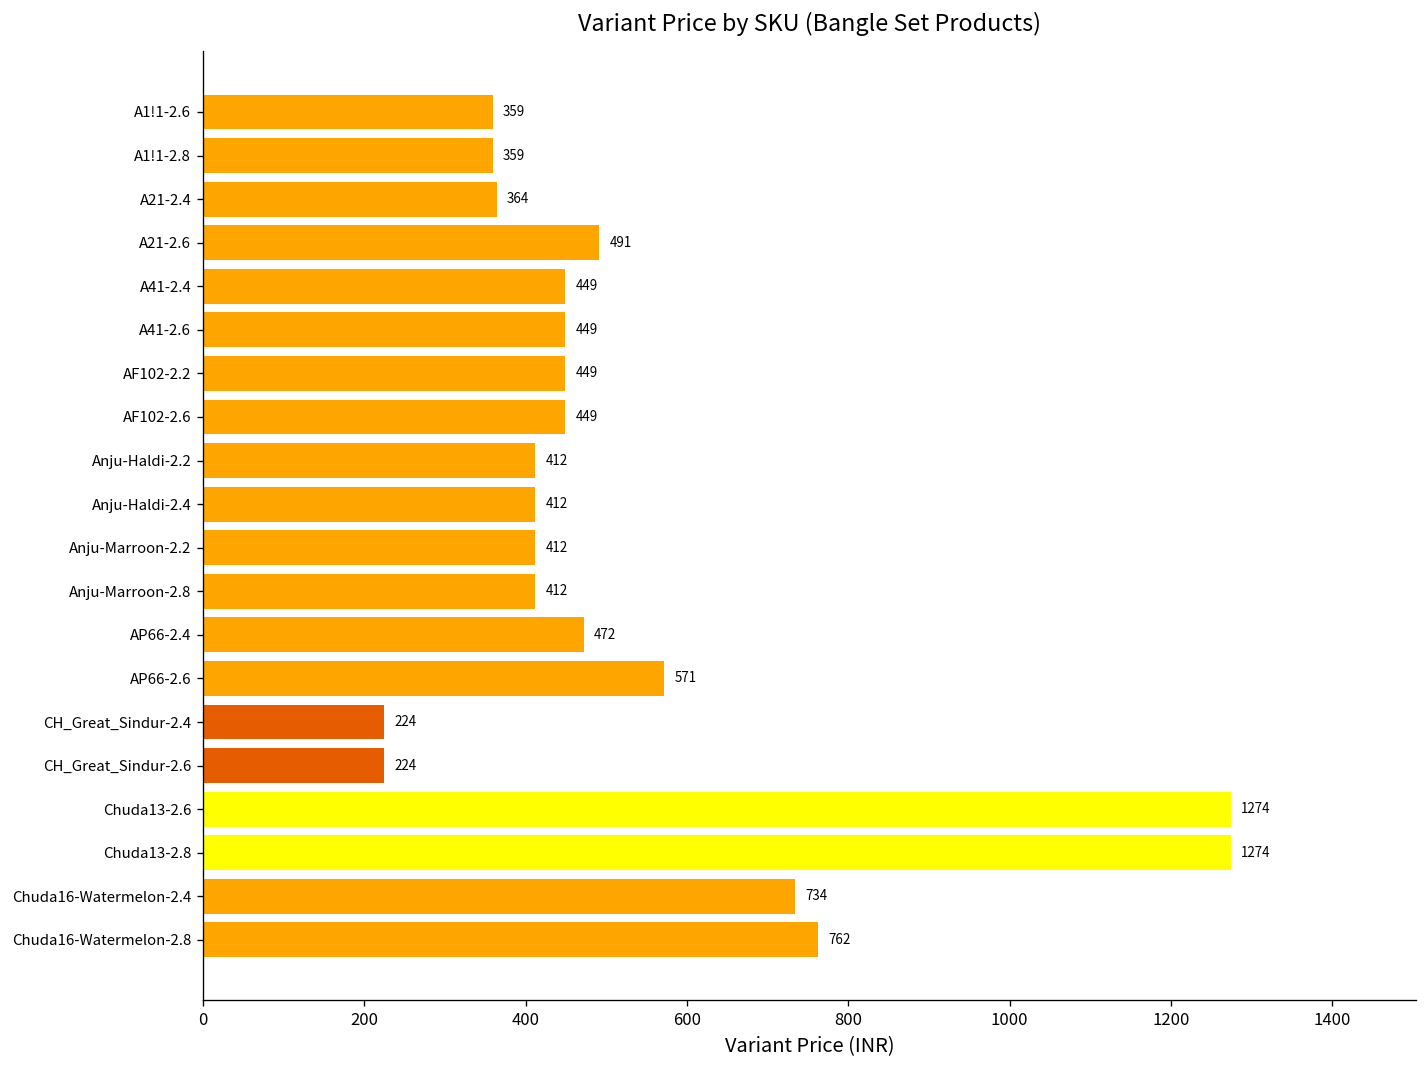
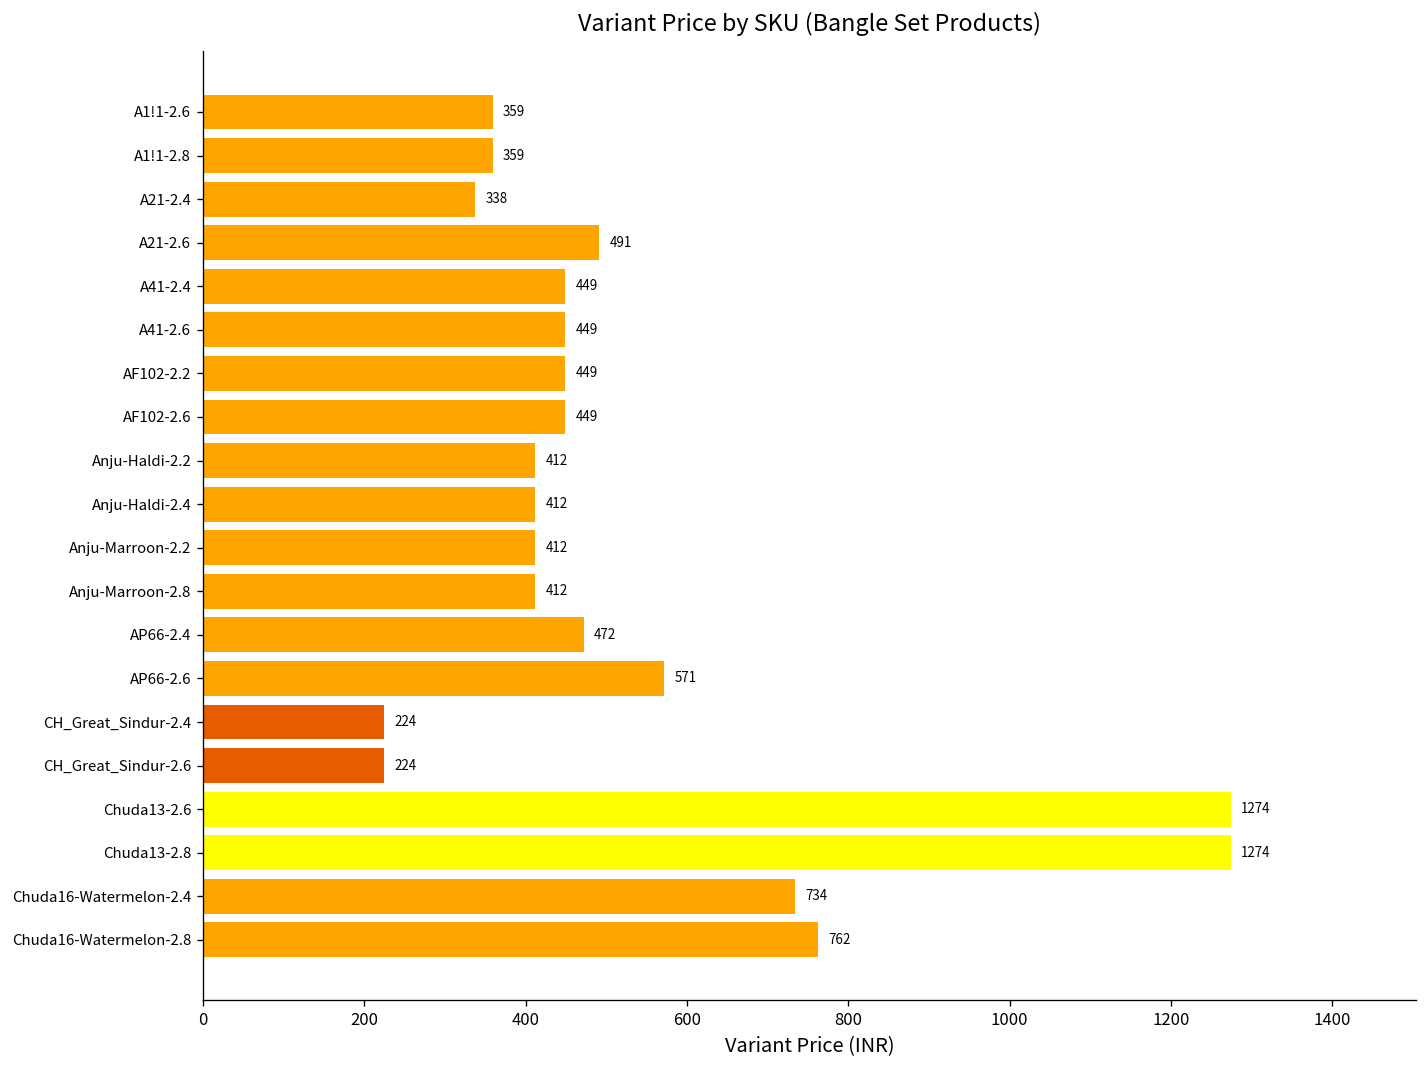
A21-2.4: 364 -> 338
